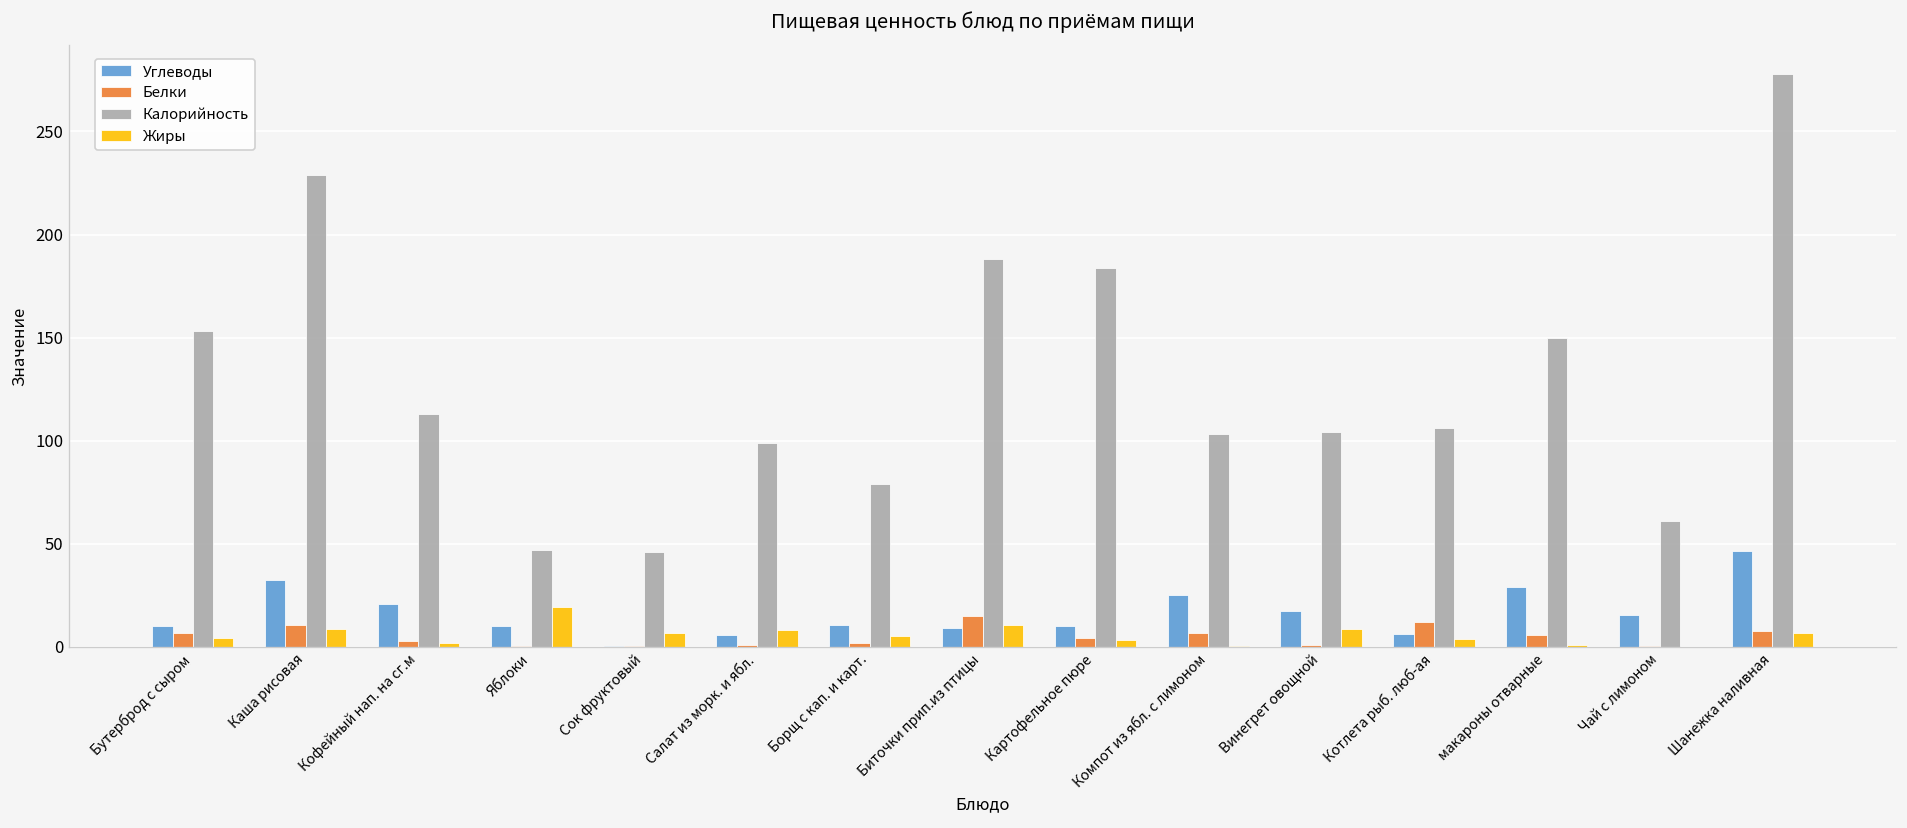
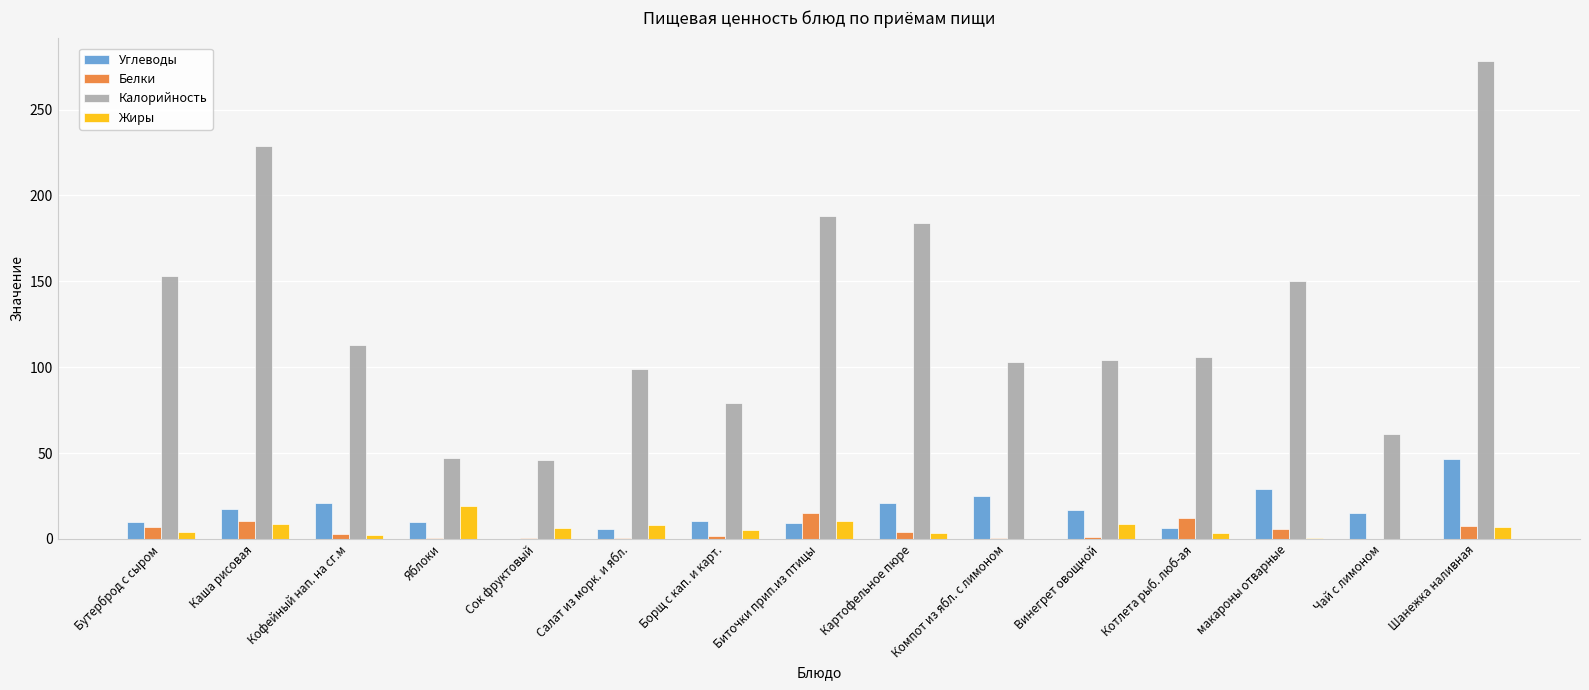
Углеводы, Каша рисовая: 32 -> 18
Углеводы, Картофельное пюре: 10 -> 21
Белки, Компот из ябл. с лимоном: 7 -> 0
